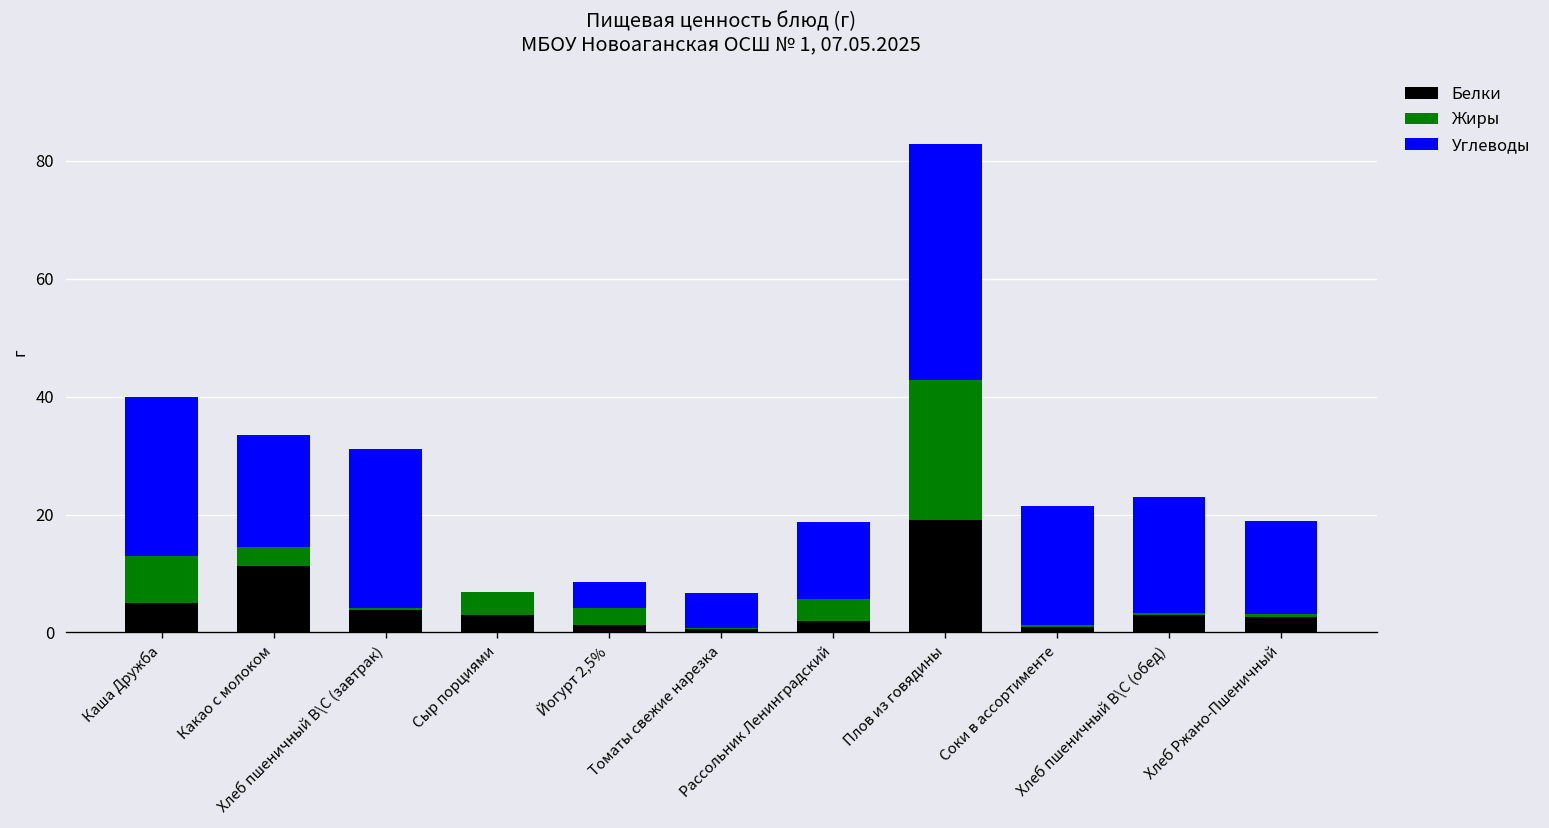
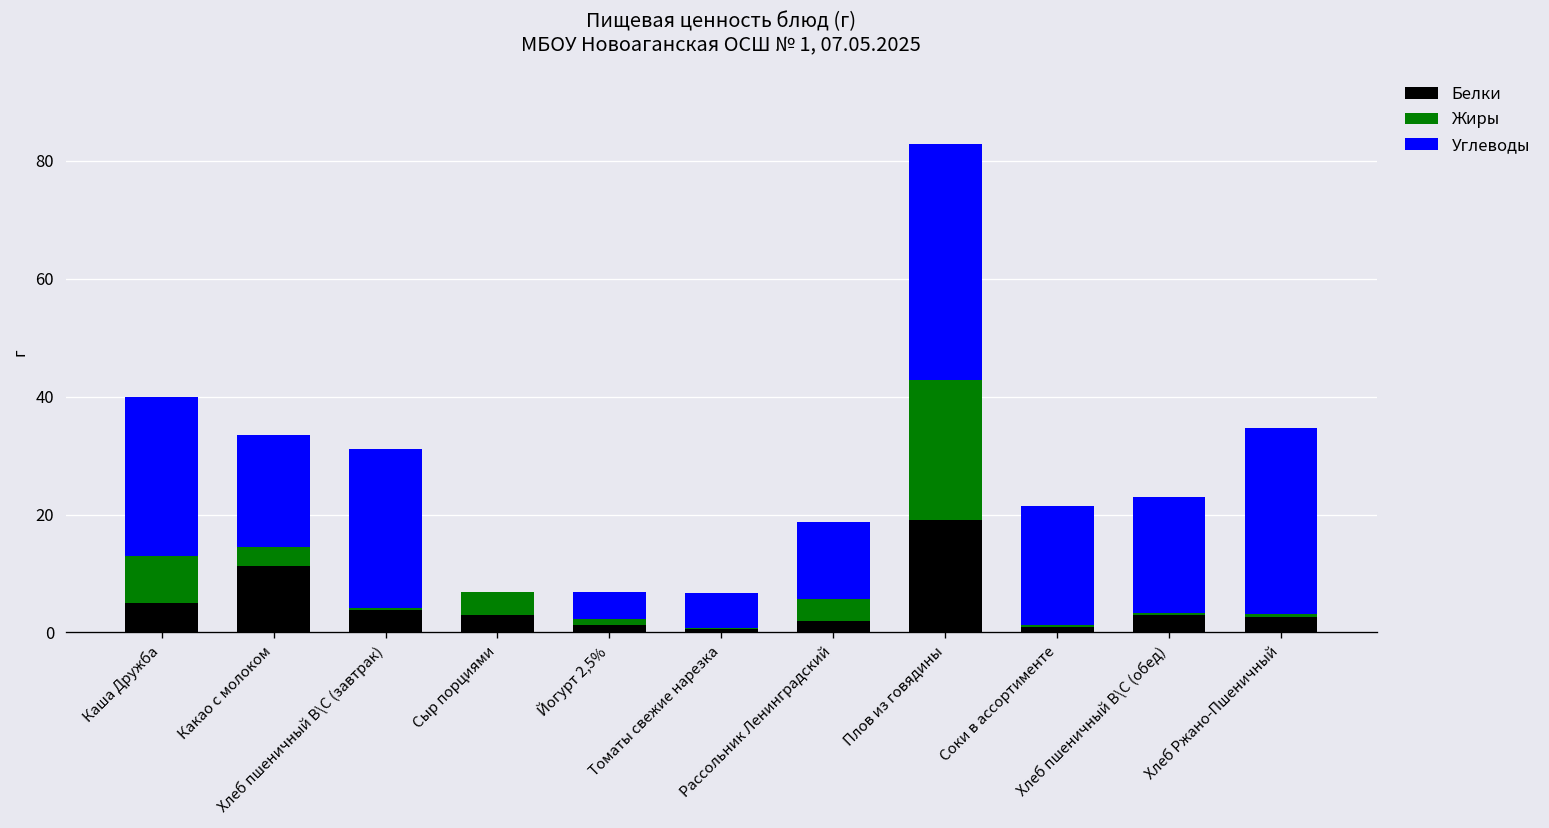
Жиры, Йогурт 2,5%: 3 -> 1
Углеводы, Хлеб Ржано-Пшеничный: 16 -> 32
